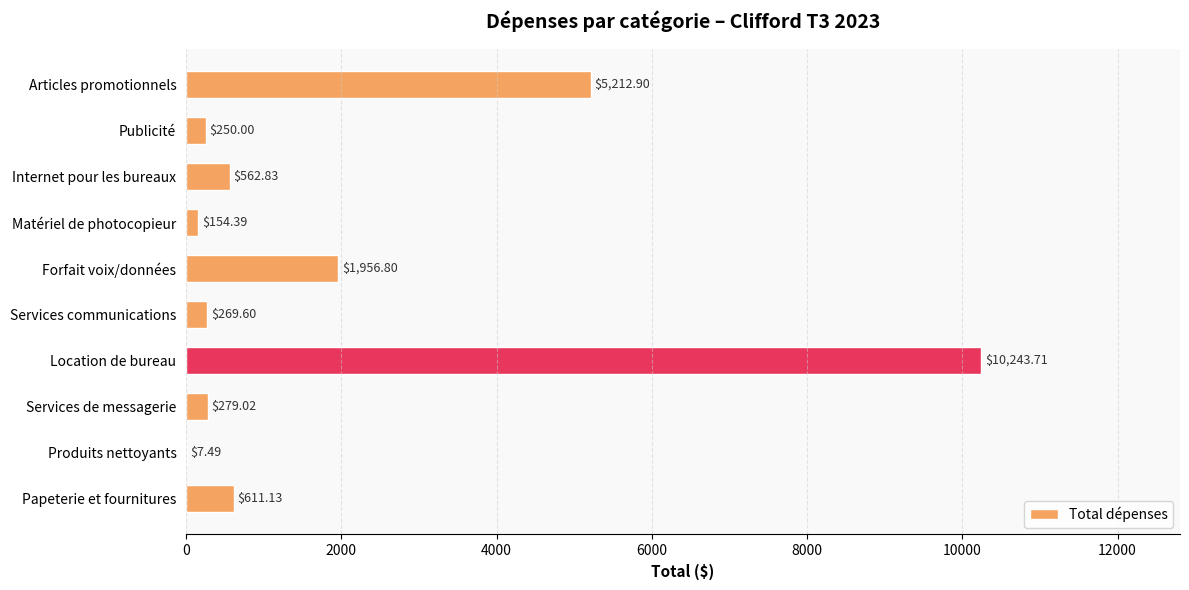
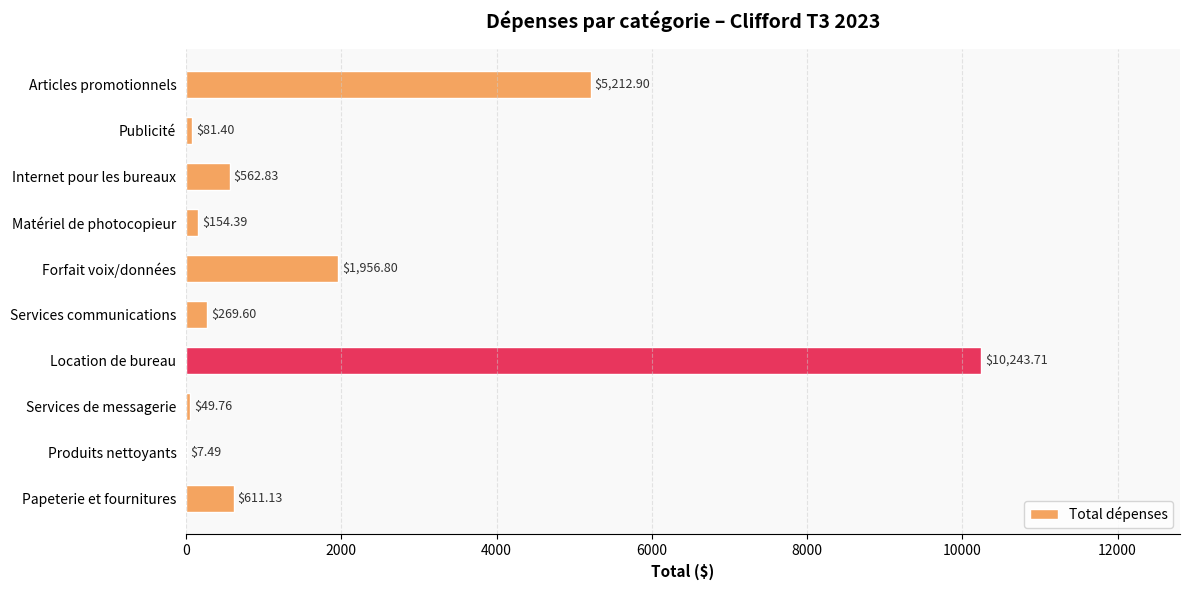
Publicité: $250.00 -> $81.40
Services de messagerie: $279.02 -> $49.76
